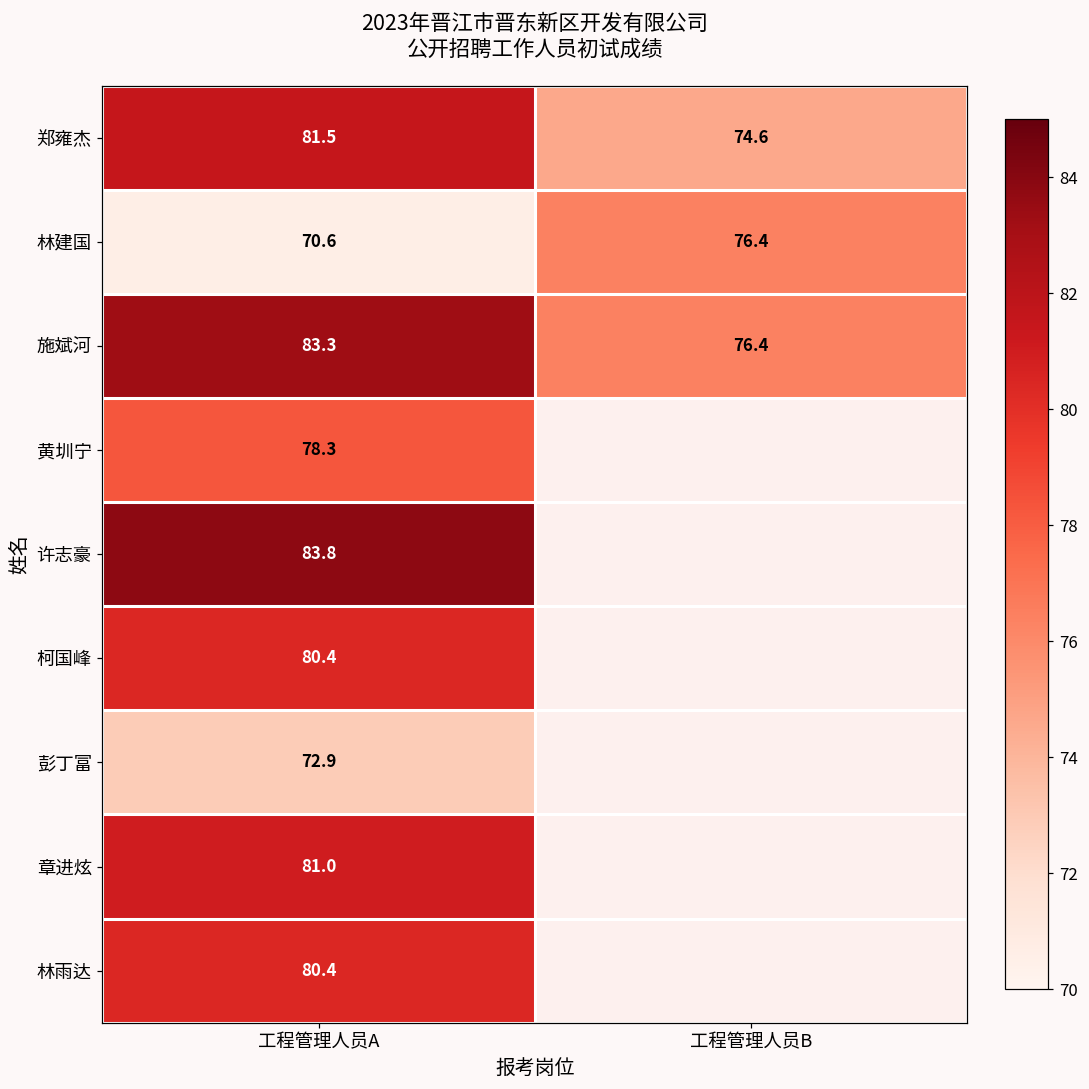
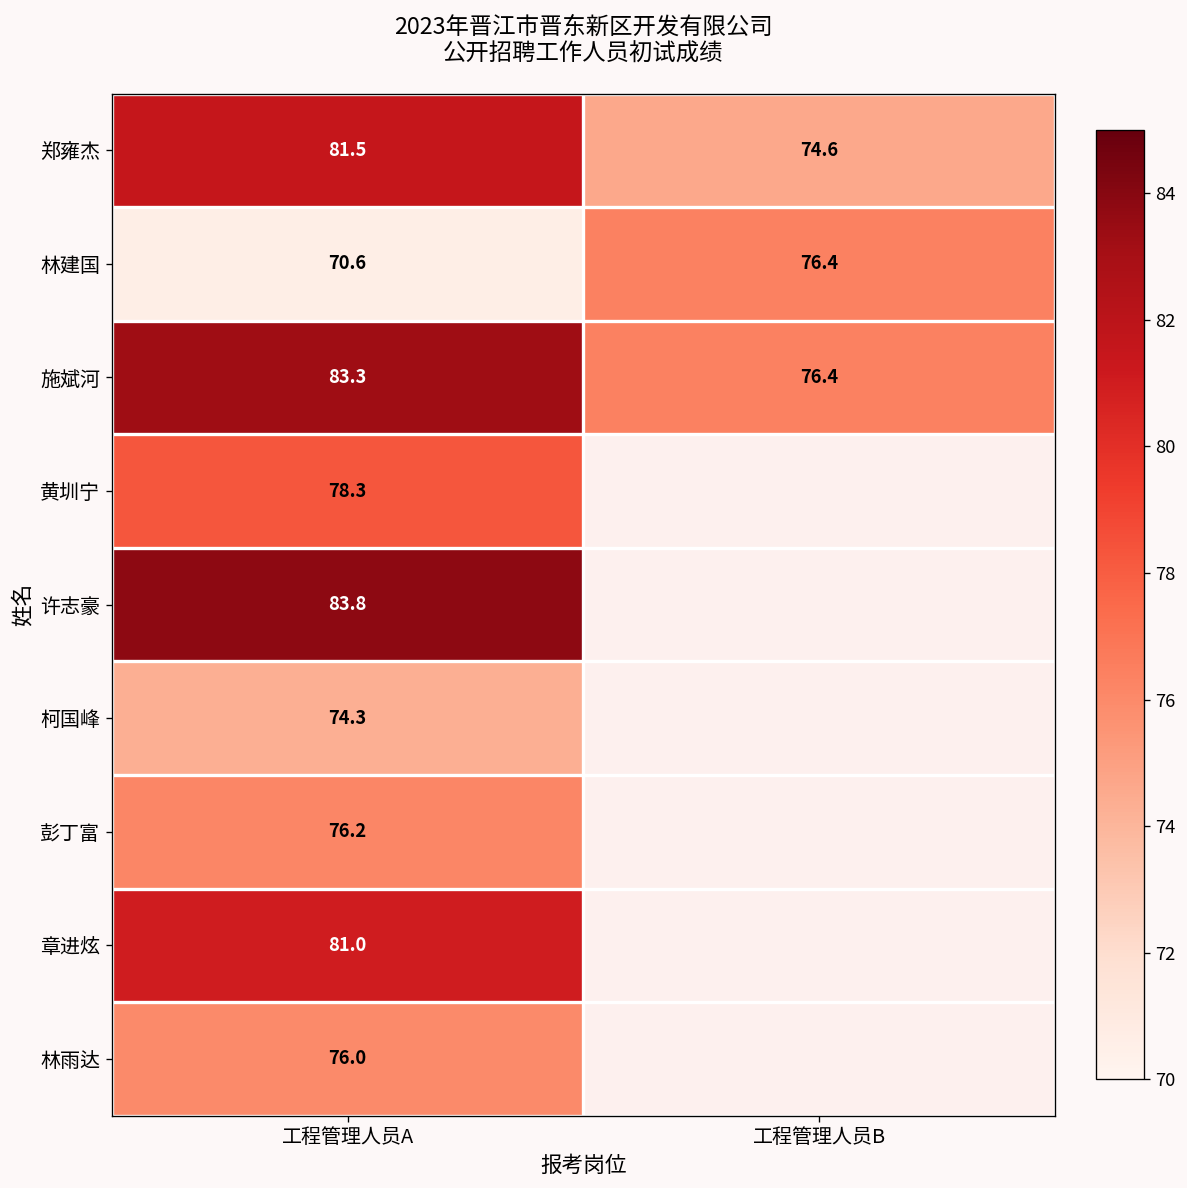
柯国峰, 工程管理人员A: 80.4 -> 74.3
彭丁富, 工程管理人员A: 72.9 -> 76.2
林雨达, 工程管理人员A: 80.4 -> 76.0
